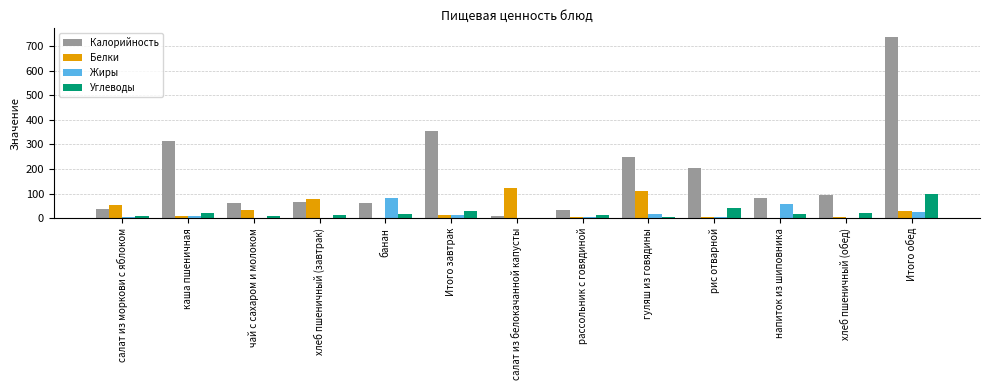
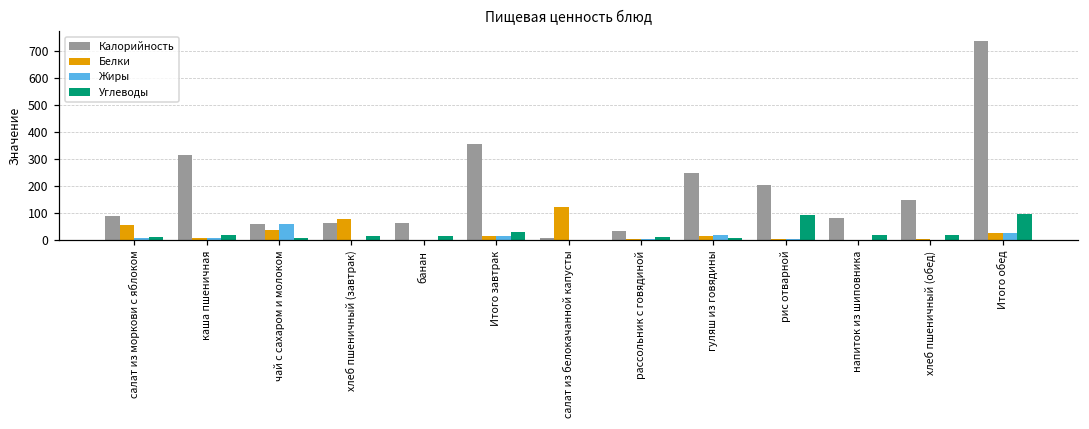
Калорийность, салат из моркови с яблоком: 40 -> 90
Жиры, чай с сахаром и молоком: 0 -> 60
Жиры, банан: 80 -> 0
Белки, гуляш из говядины: 110 -> 20
Углеводы, рис отварной: 40 -> 90
Жиры, напиток из шиповника: 60 -> 0
Калорийность, хлеб пшеничный (обед): 90 -> 150
